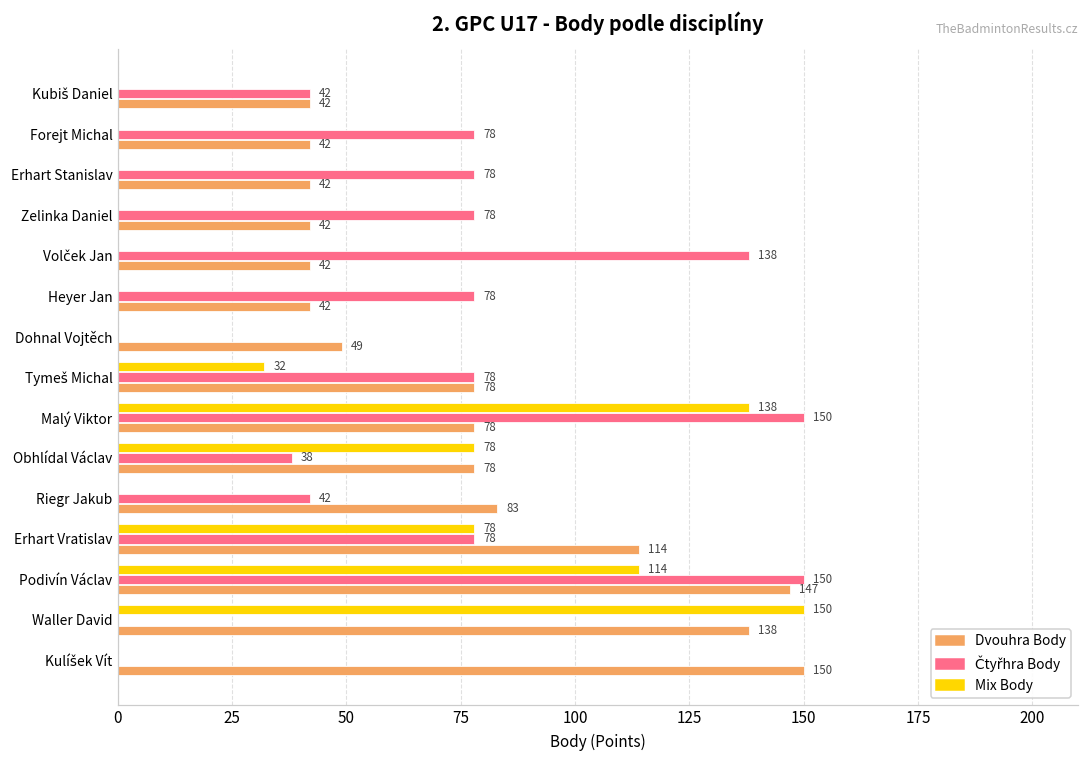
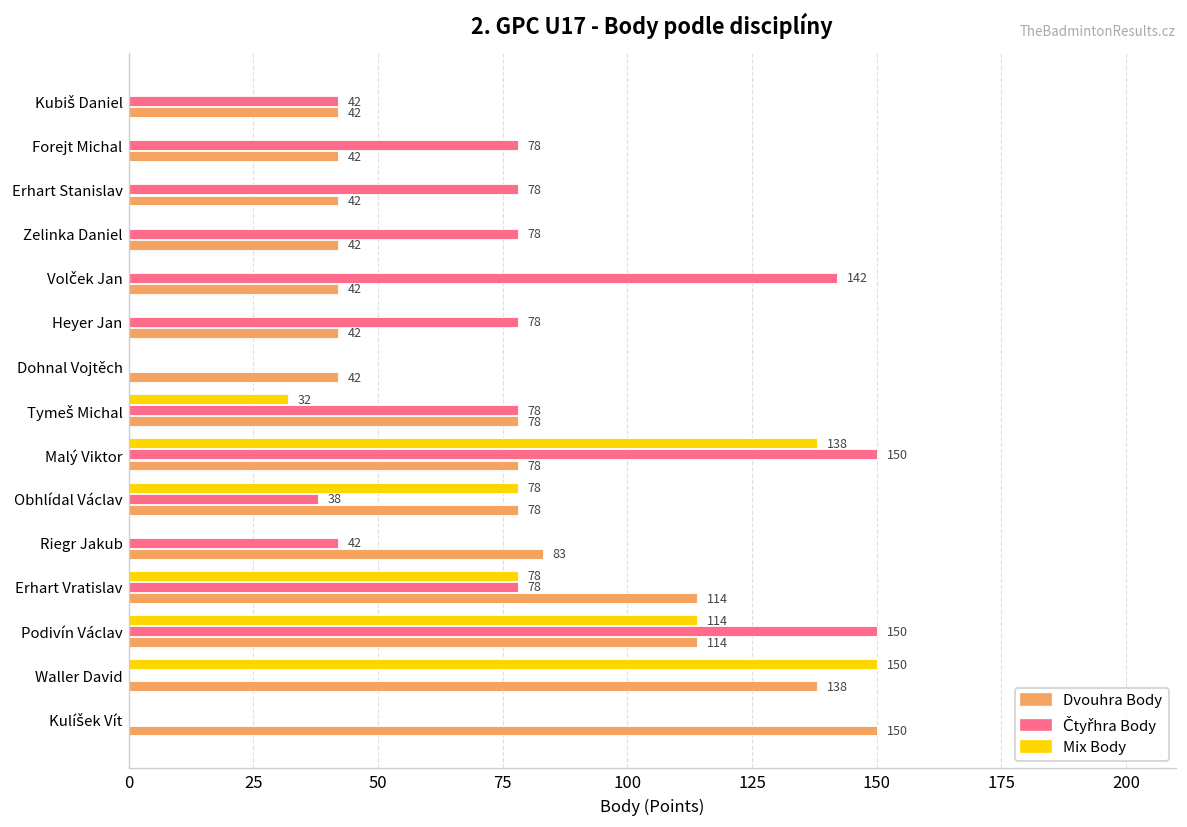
Čtyřhra Body, Volček Jan: 138 -> 142
Dvouhra Body, Dohnal Vojtěch: 49 -> 42
Dvouhra Body, Podivín Václav: 147 -> 114
